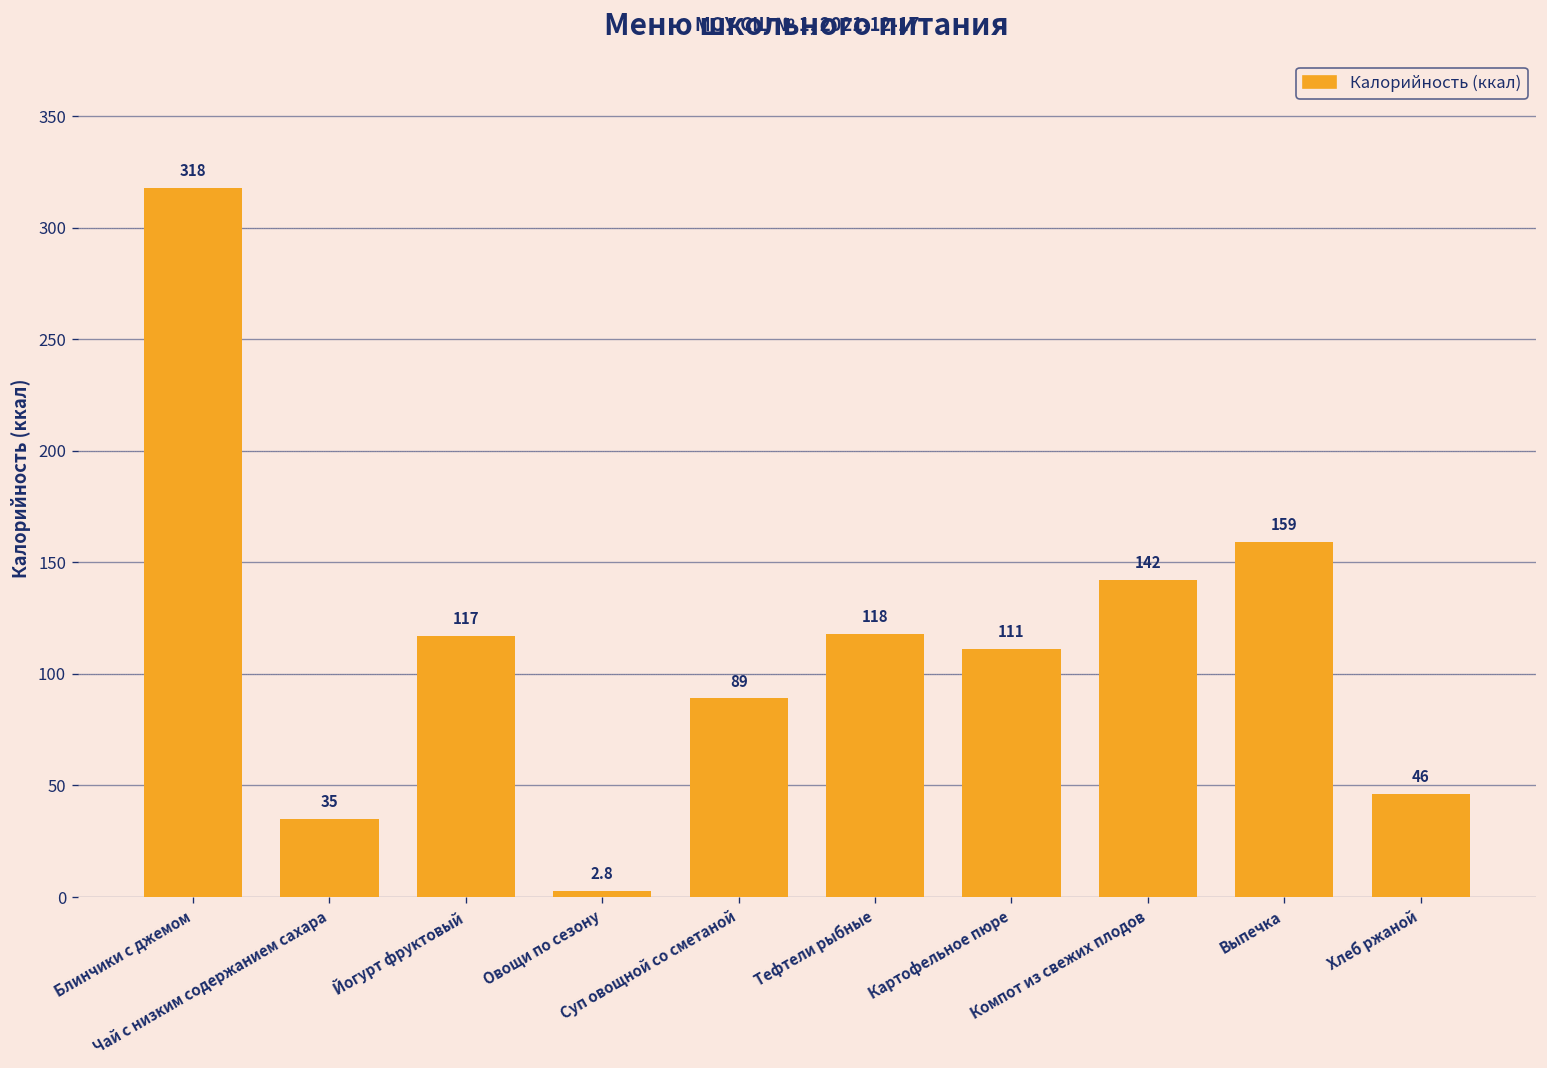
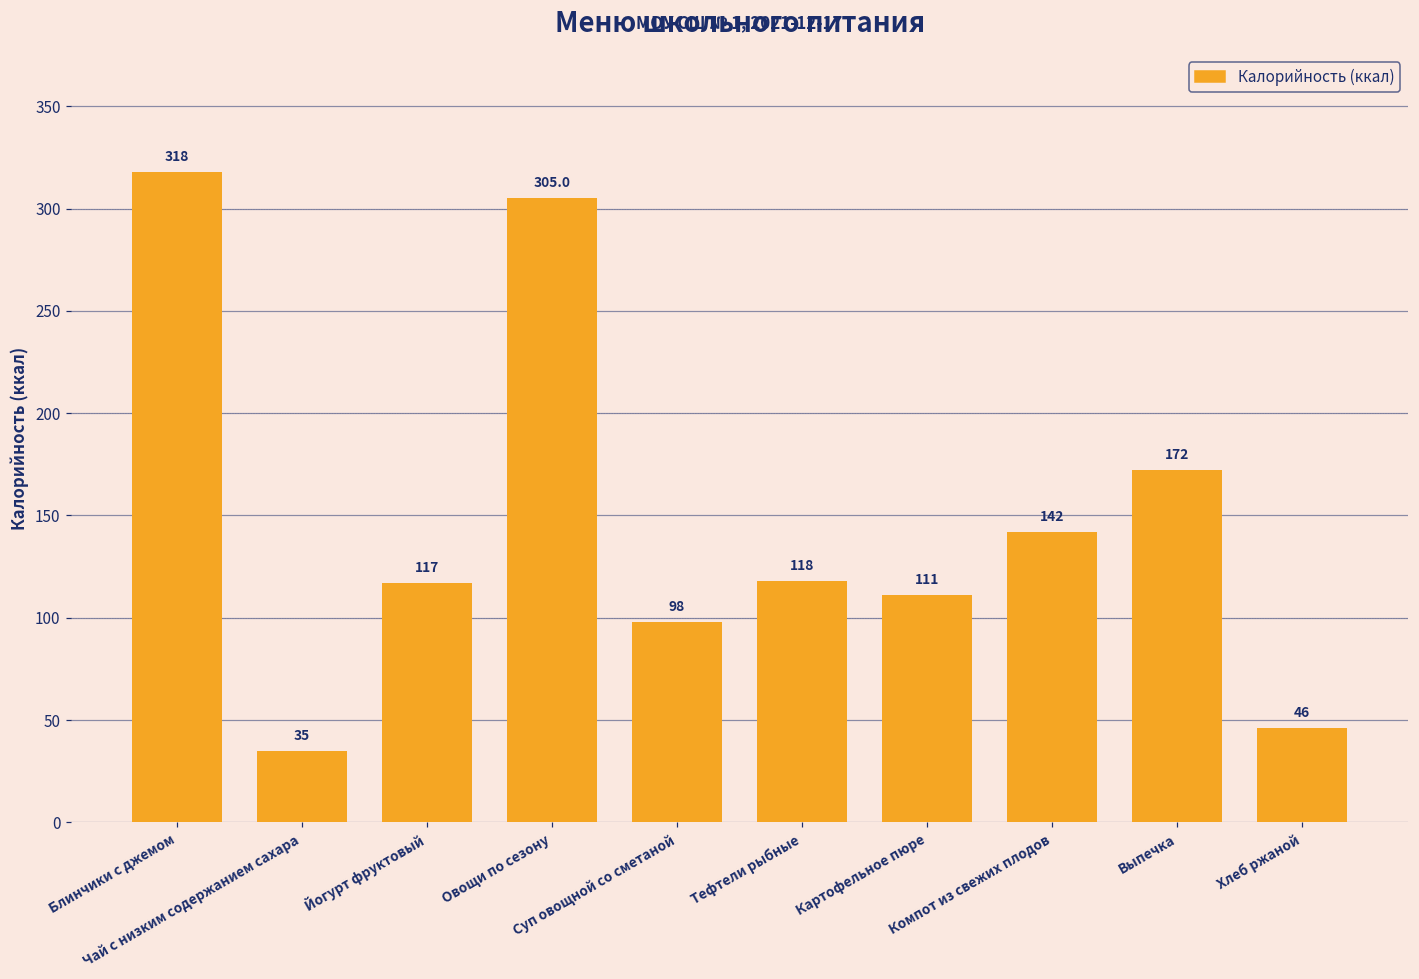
Овощи по сезону: 2.8 -> 305.0
Суп овощной со сметаной: 89 -> 98
Выпечка: 159 -> 172
